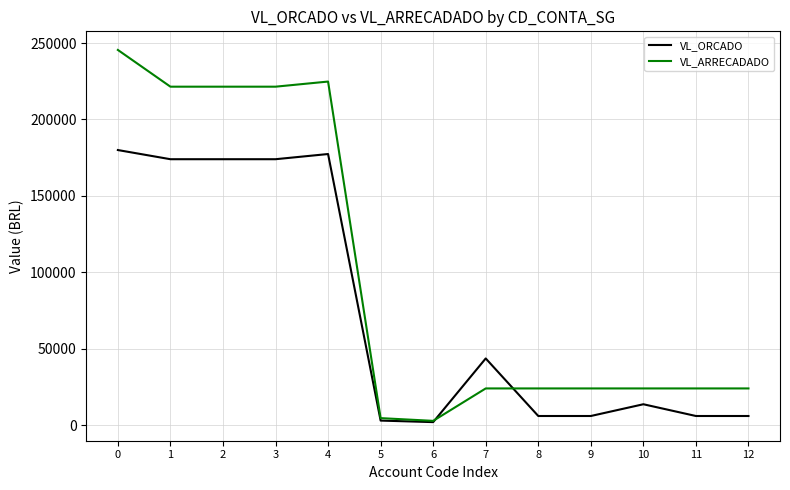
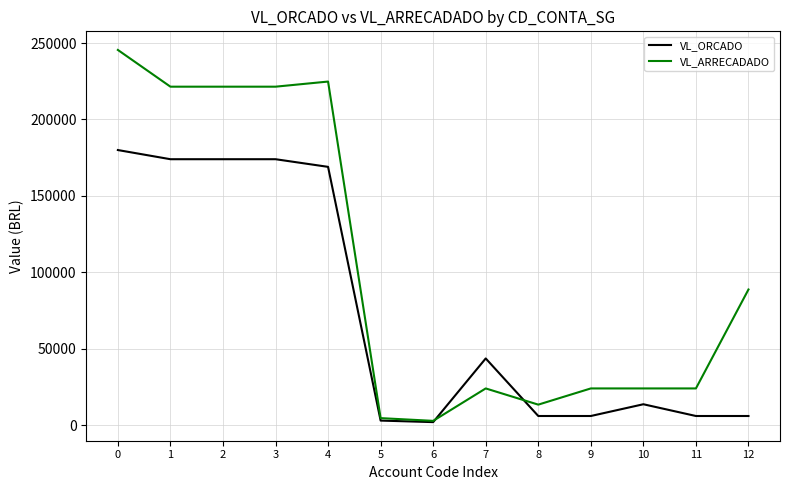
VL_ORCADO, 4: 177000 -> 169000
VL_ARRECADADO, 8: 24000 -> 13000
VL_ARRECADADO, 12: 24000 -> 89000
